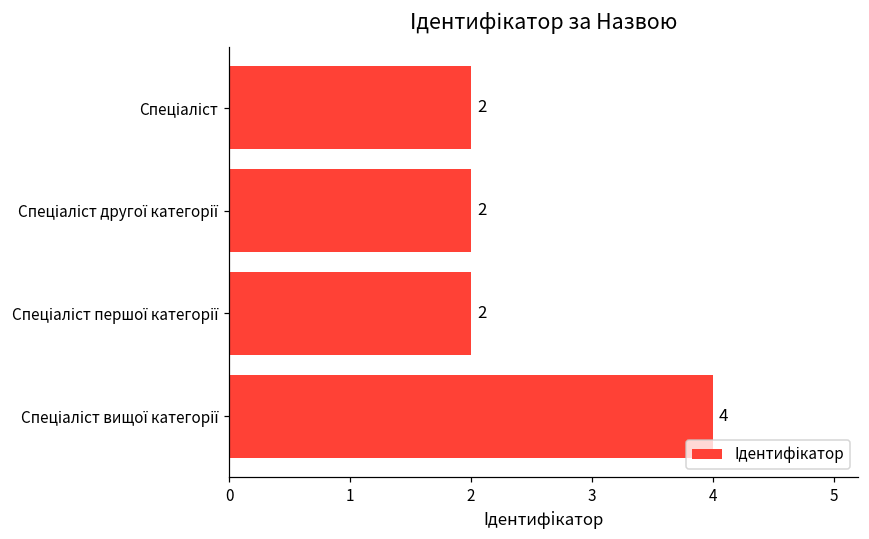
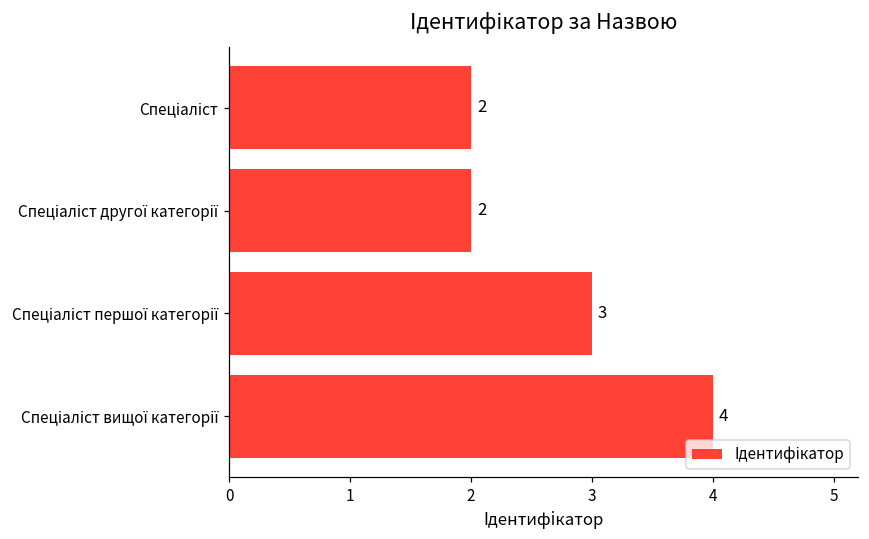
Спеціаліст першої категорії: 2 -> 3
